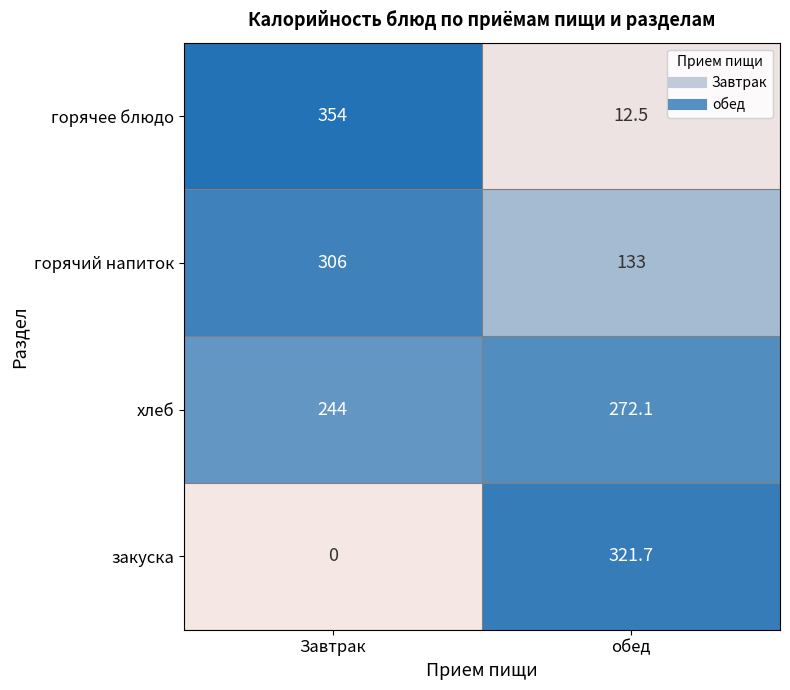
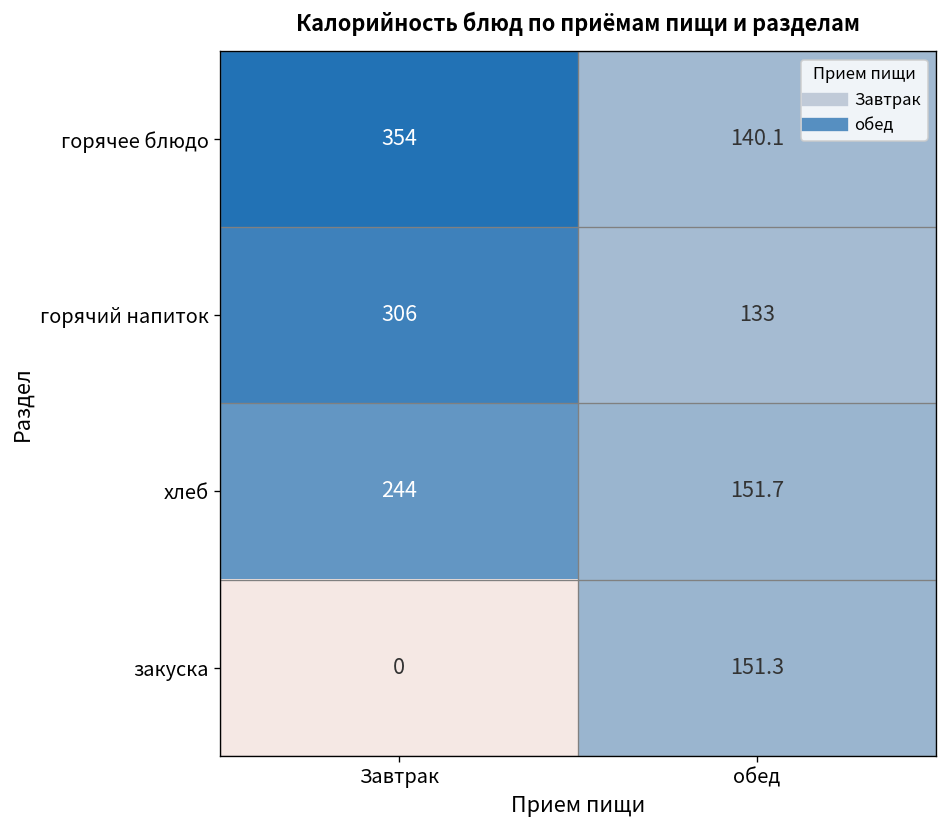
горячее блюдо, обед: 12.5 -> 140.1
хлеб, обед: 272.1 -> 151.7
закуска, обед: 321.7 -> 151.3
